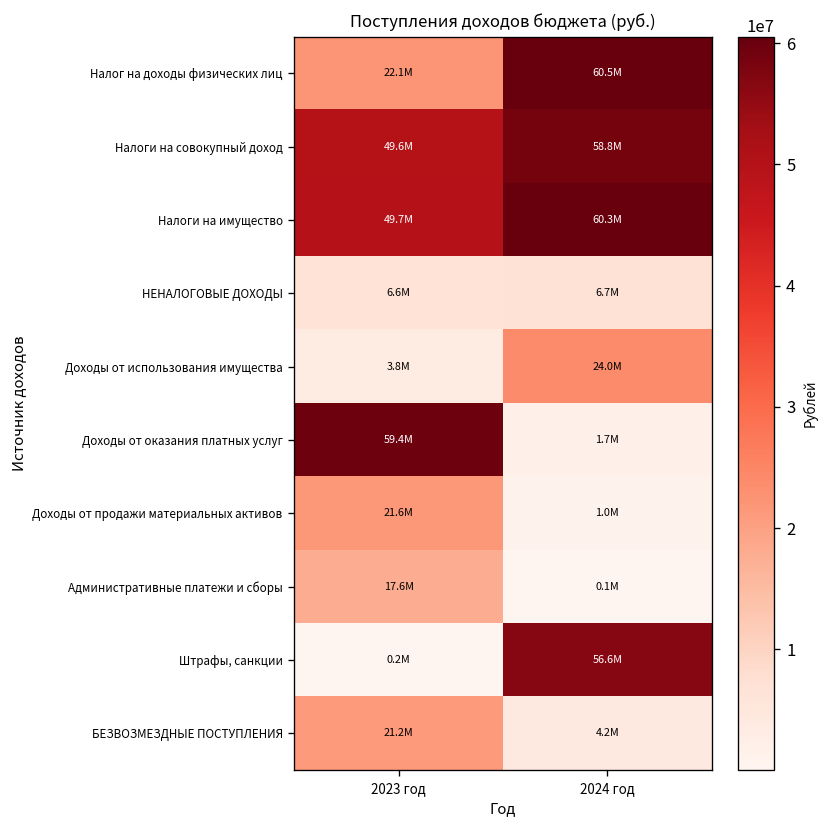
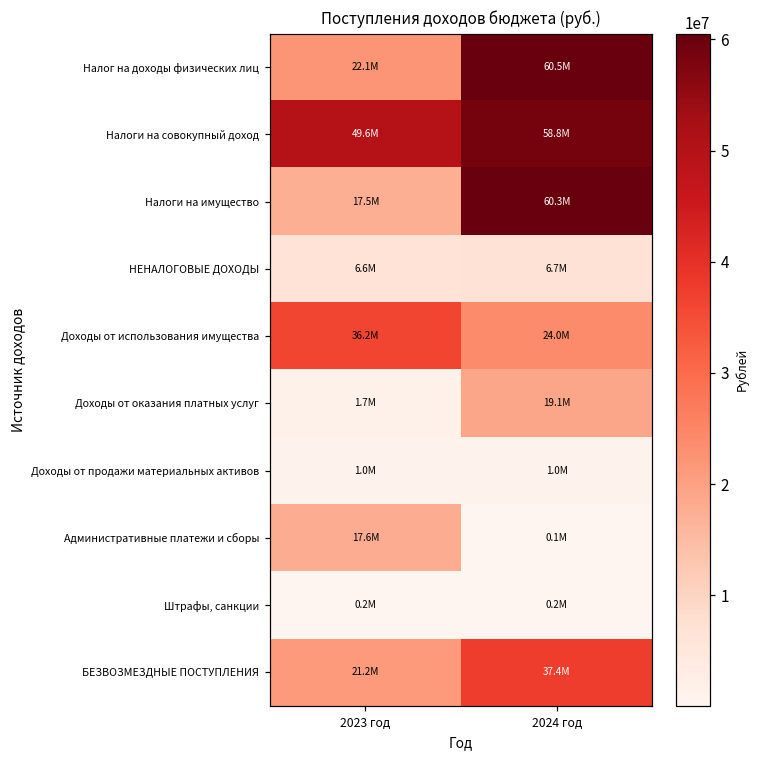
Налоги на имущество, 2023 год: 49.7M -> 17.5M
Доходы от использования имущества, 2023 год: 3.8M -> 36.2M
Доходы от оказания платных услуг, 2023 год: 59.4M -> 1.7M
Доходы от оказания платных услуг, 2024 год: 1.7M -> 19.1M
Доходы от продажи материальных активов, 2023 год: 21.6M -> 1.0M
Штрафы, санкции, 2024 год: 56.6M -> 0.2M
БЕЗВОЗМЕЗДНЫЕ ПОСТУПЛЕНИЯ, 2024 год: 4.2M -> 37.4M
